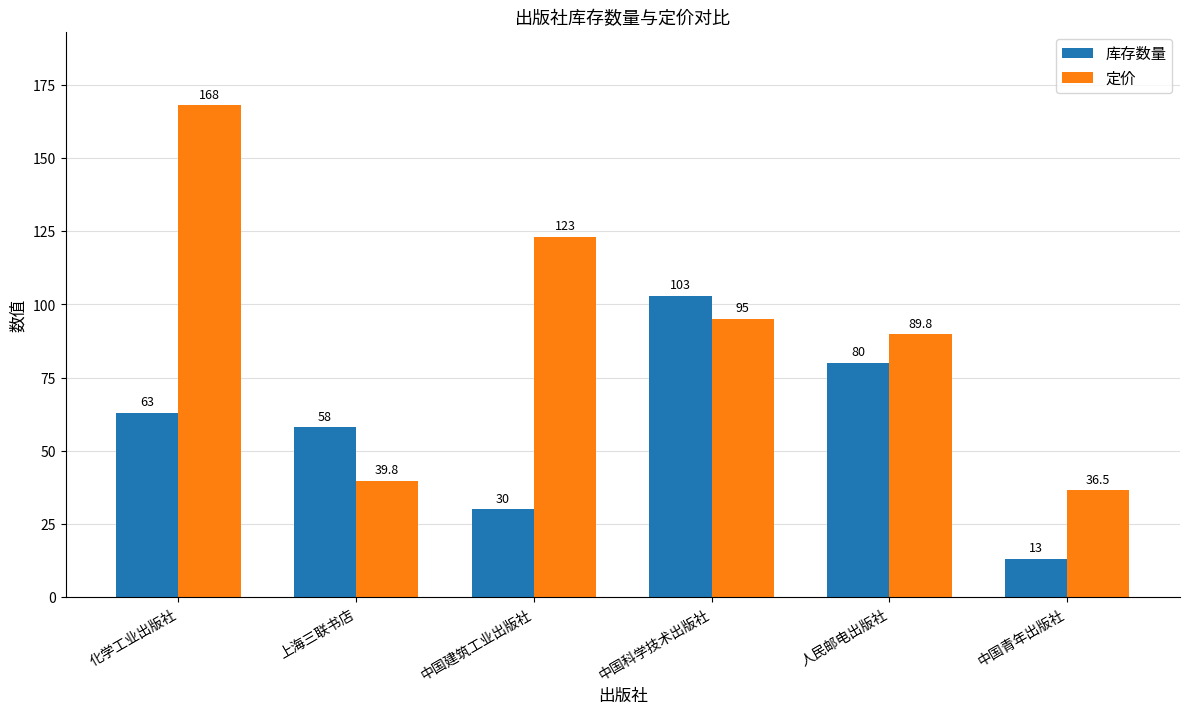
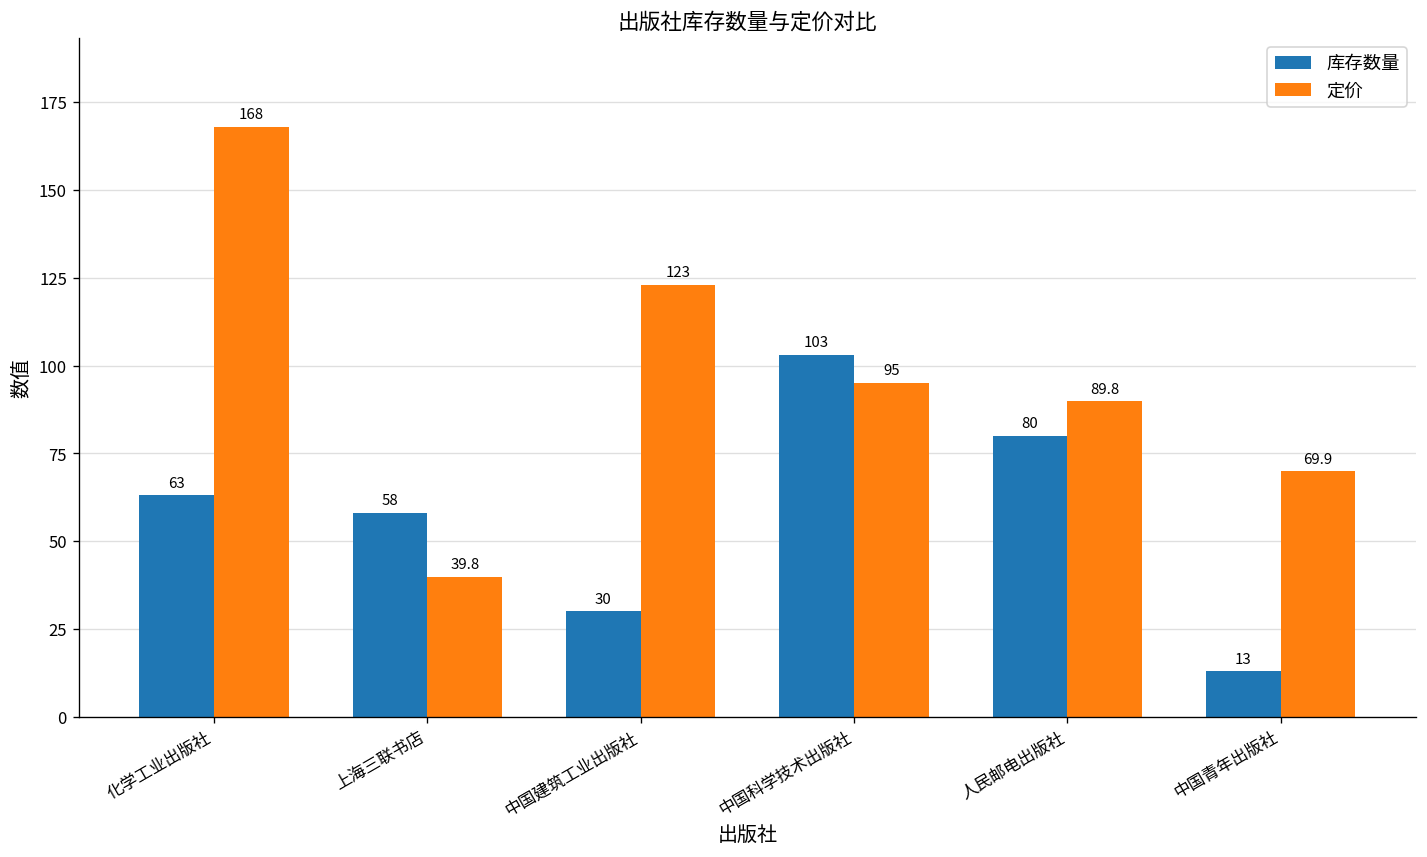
定价, 中国青年出版社: 36.5 -> 69.9
